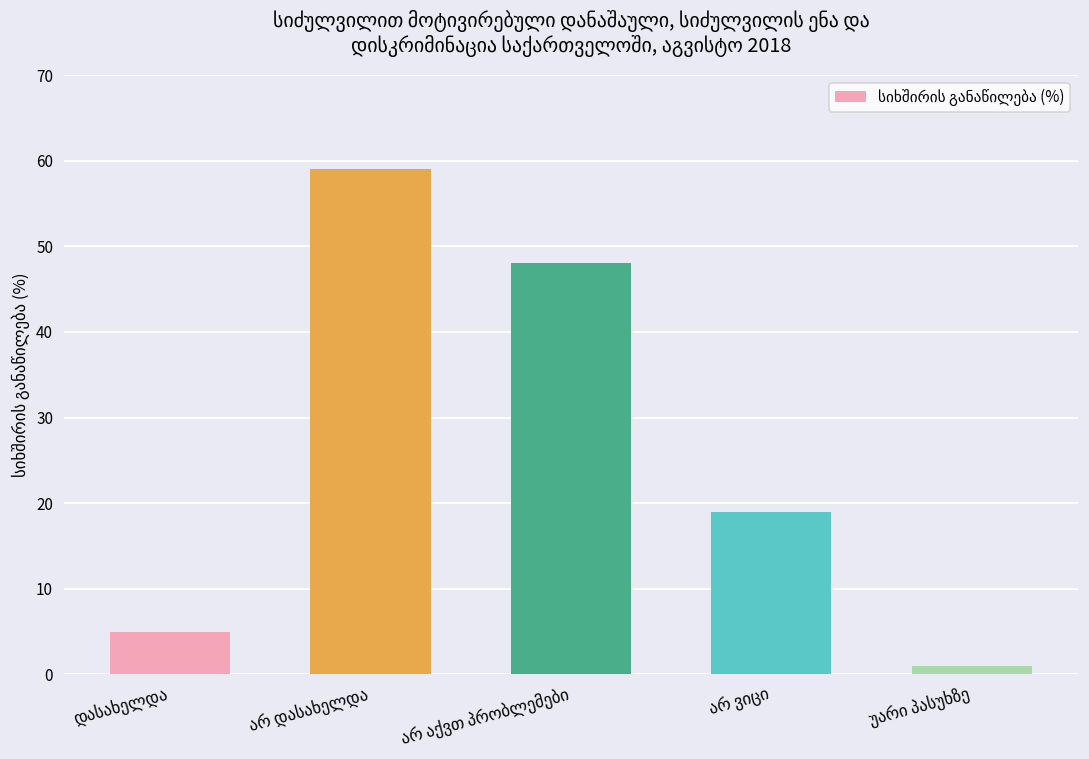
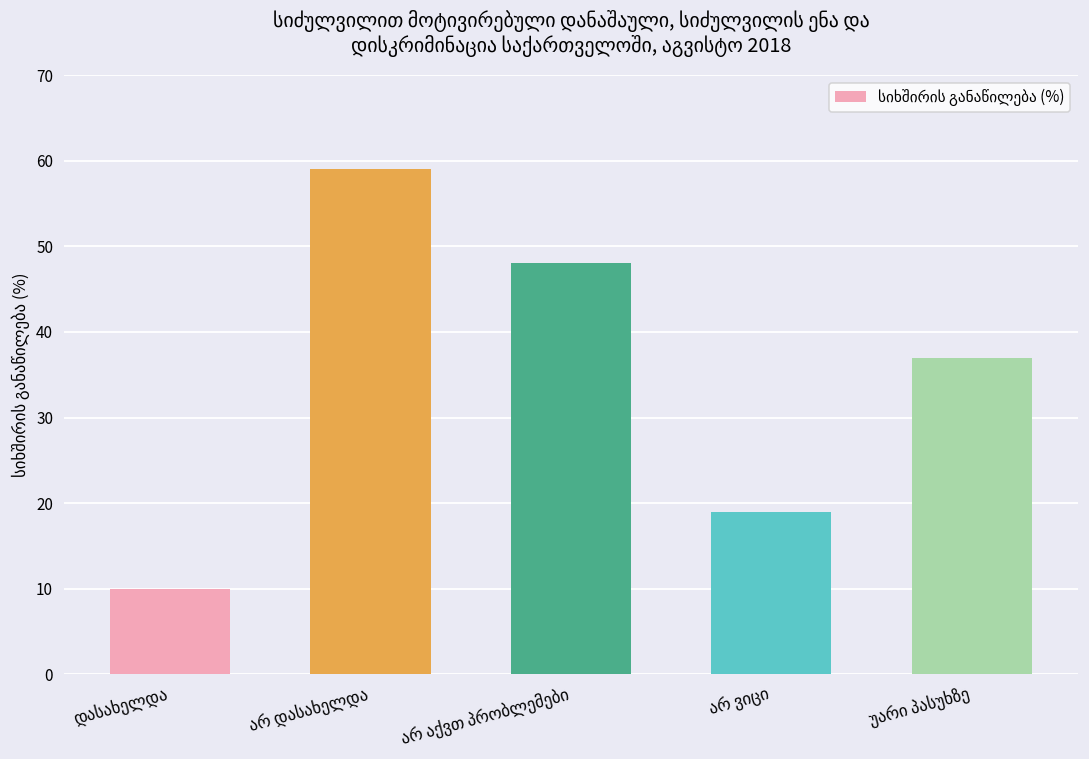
დასახელდა: 5 -> 10
უარი პასუხზე: 1 -> 37
